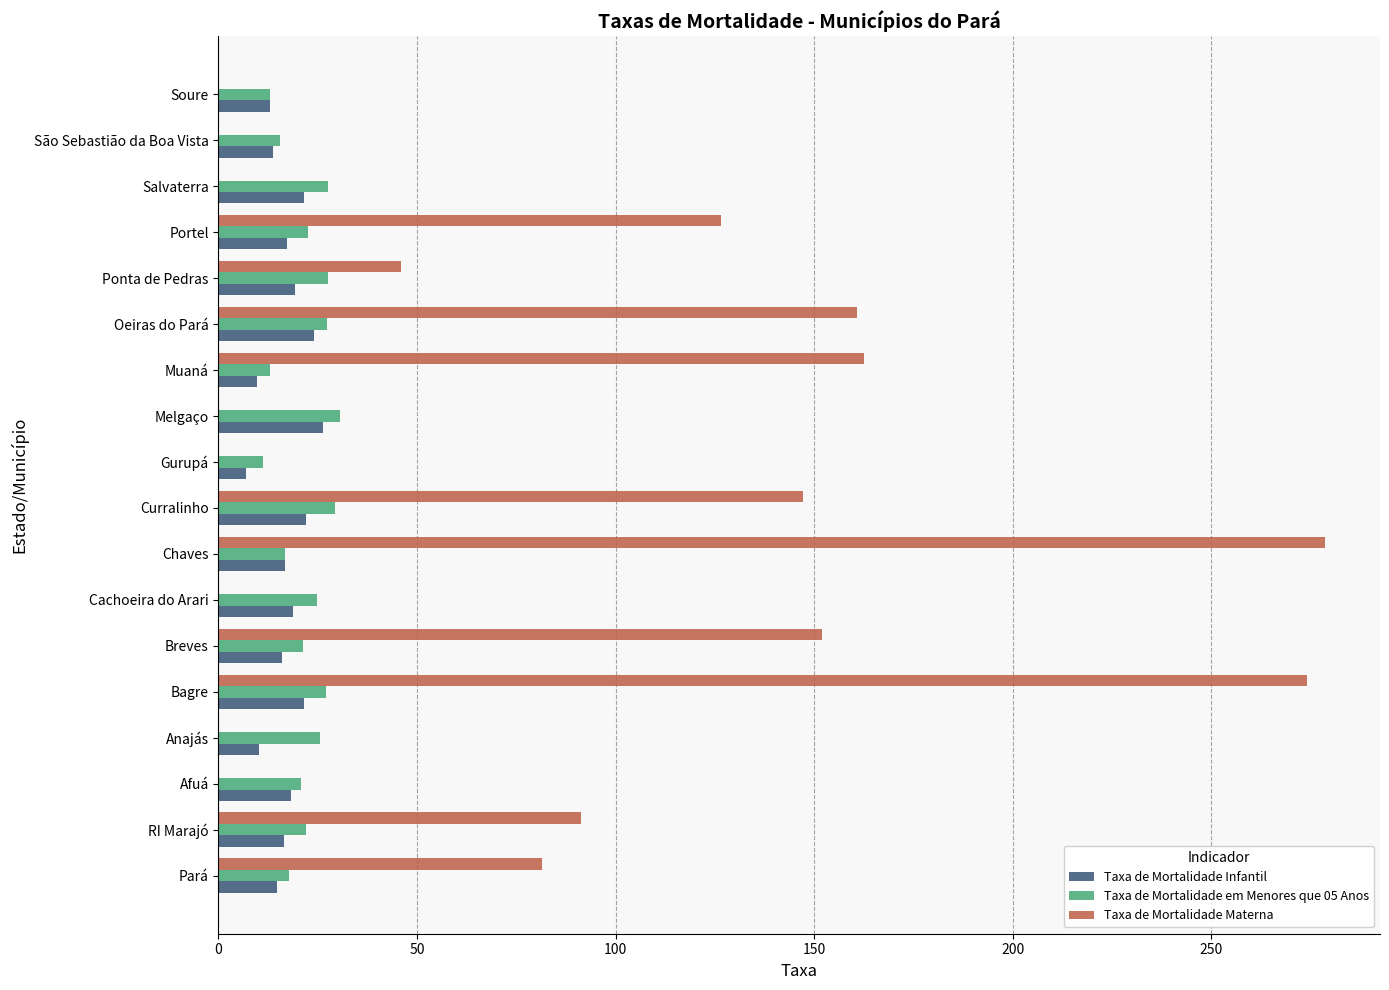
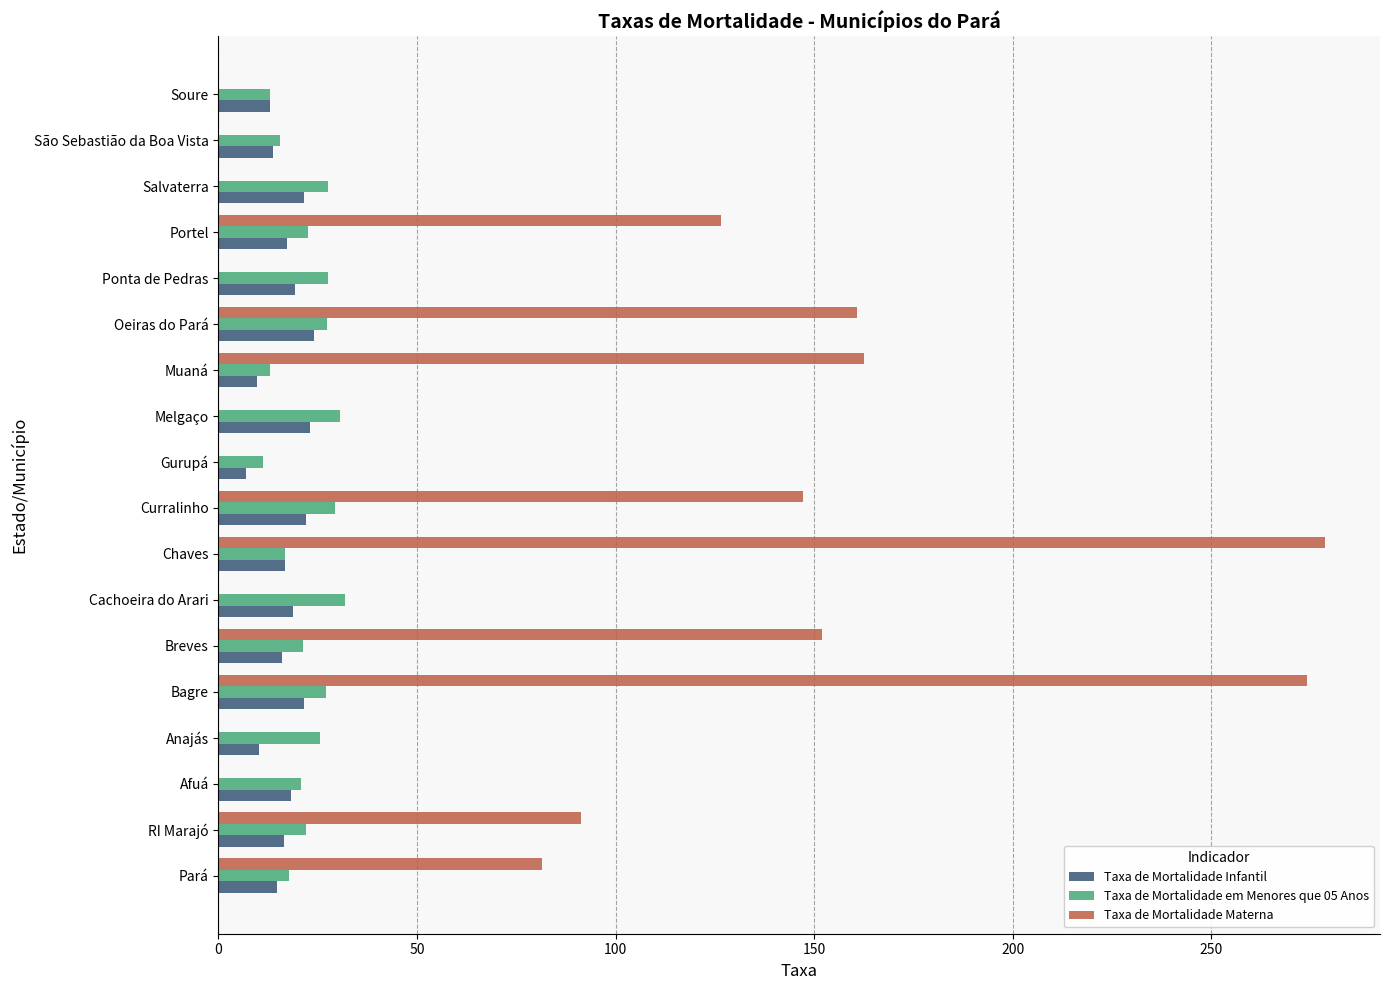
Taxa de Mortalidade Materna, Ponta de Pedras: 46 -> 0
Taxa de Mortalidade Infantil, Melgaço: 26 -> 23
Taxa de Mortalidade em Menores que 05 Anos, Cachoeira do Arari: 25 -> 32
